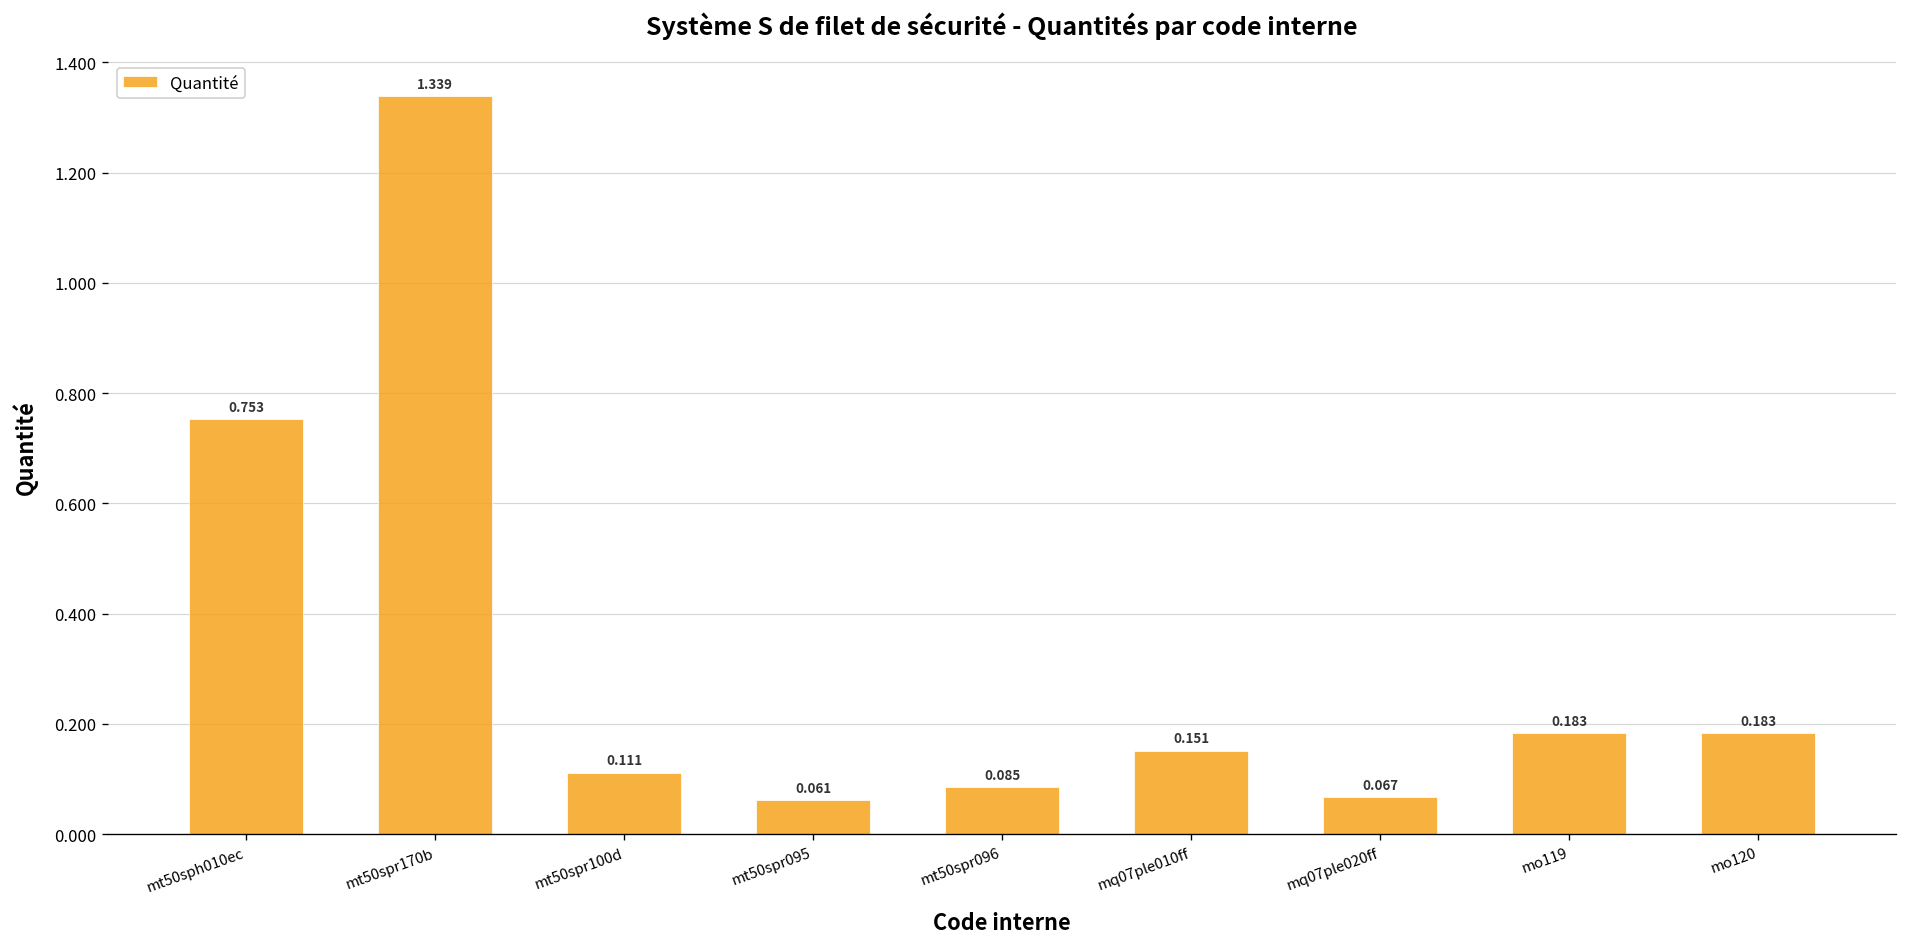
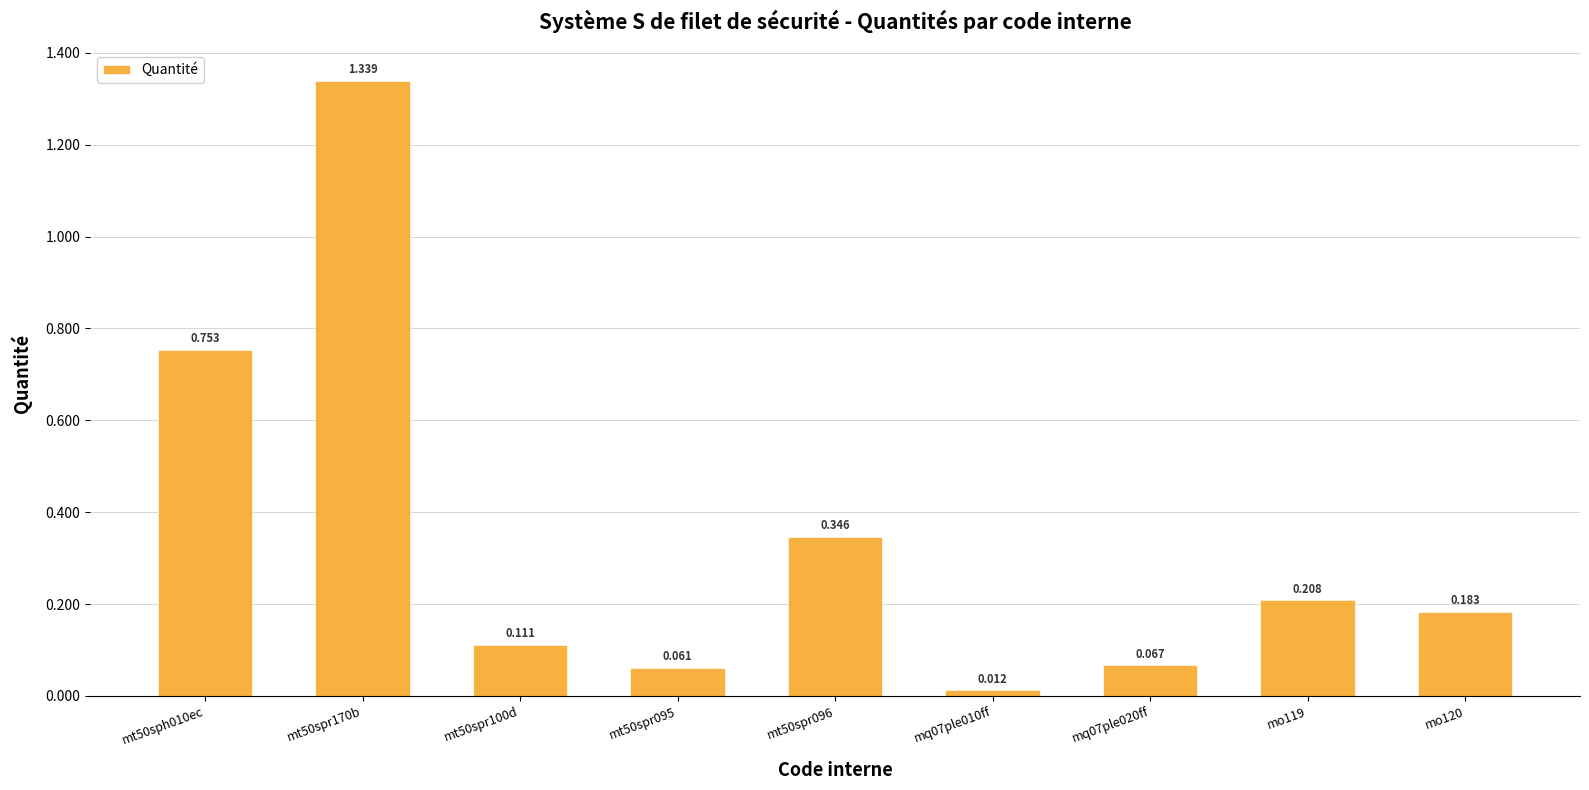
mt50spr096: 0.085 -> 0.346
mq07ple010ff: 0.151 -> 0.012
mo119: 0.183 -> 0.208
